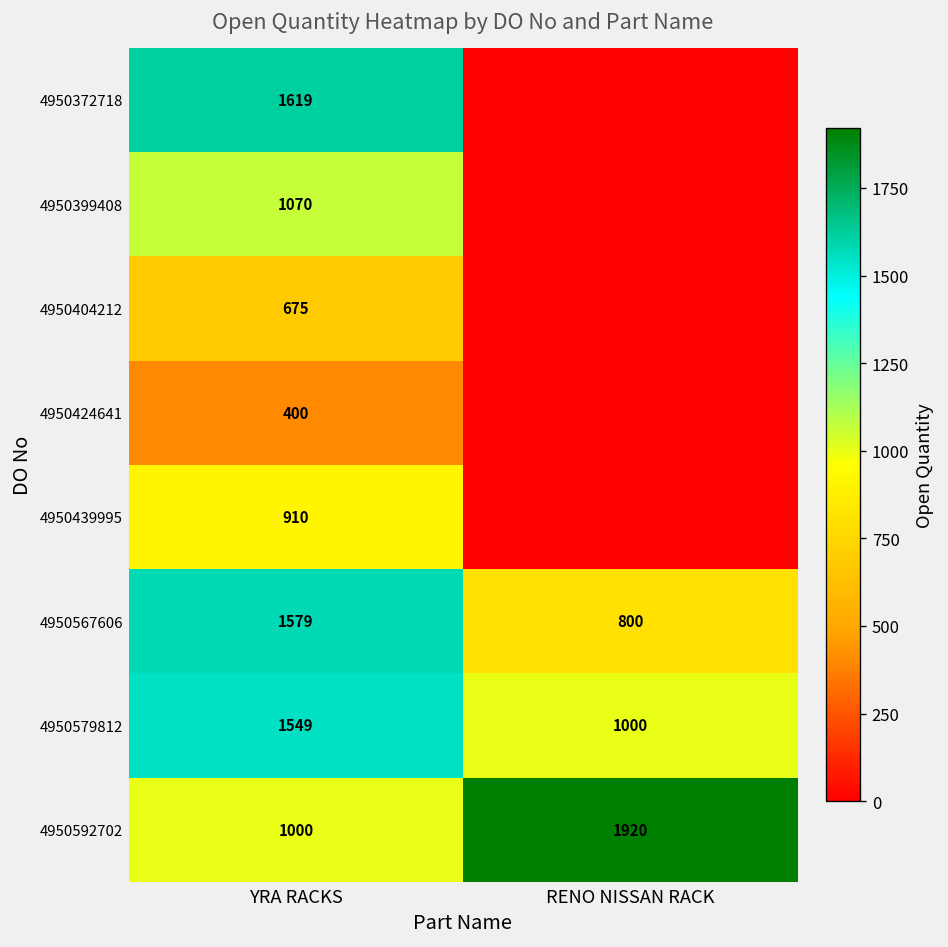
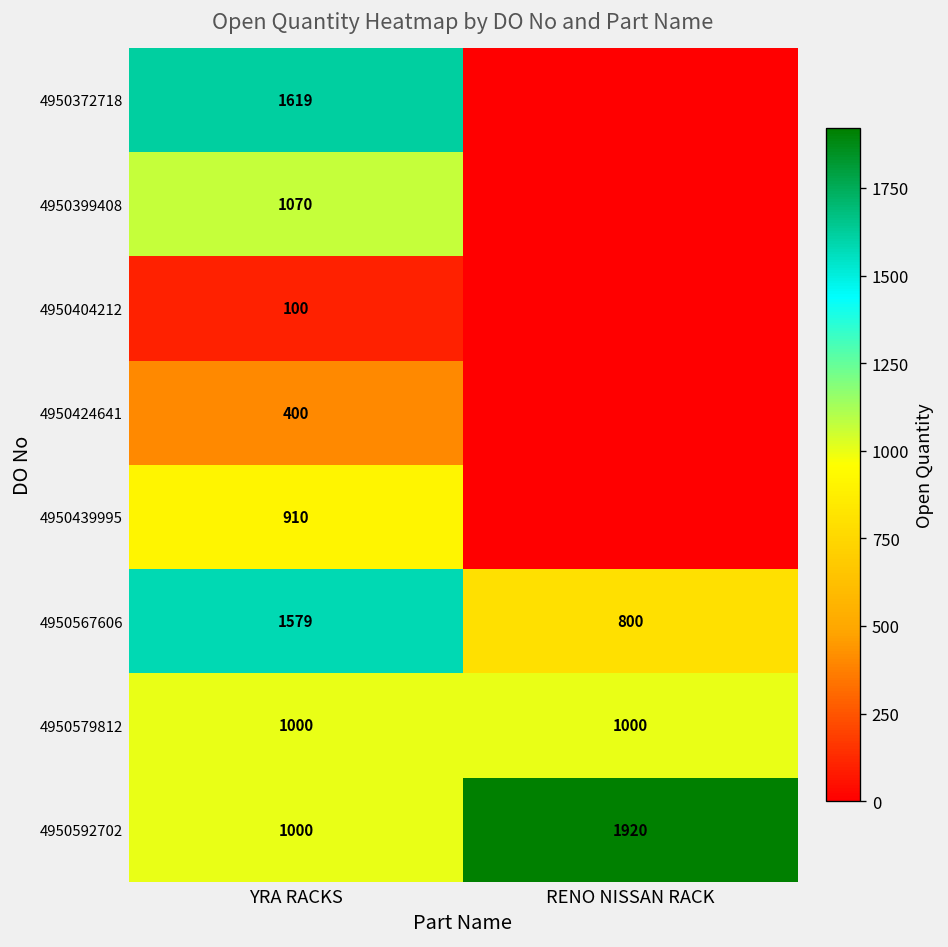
4950404212, YRA RACKS: 675 -> 100
4950579812, YRA RACKS: 1549 -> 1000
